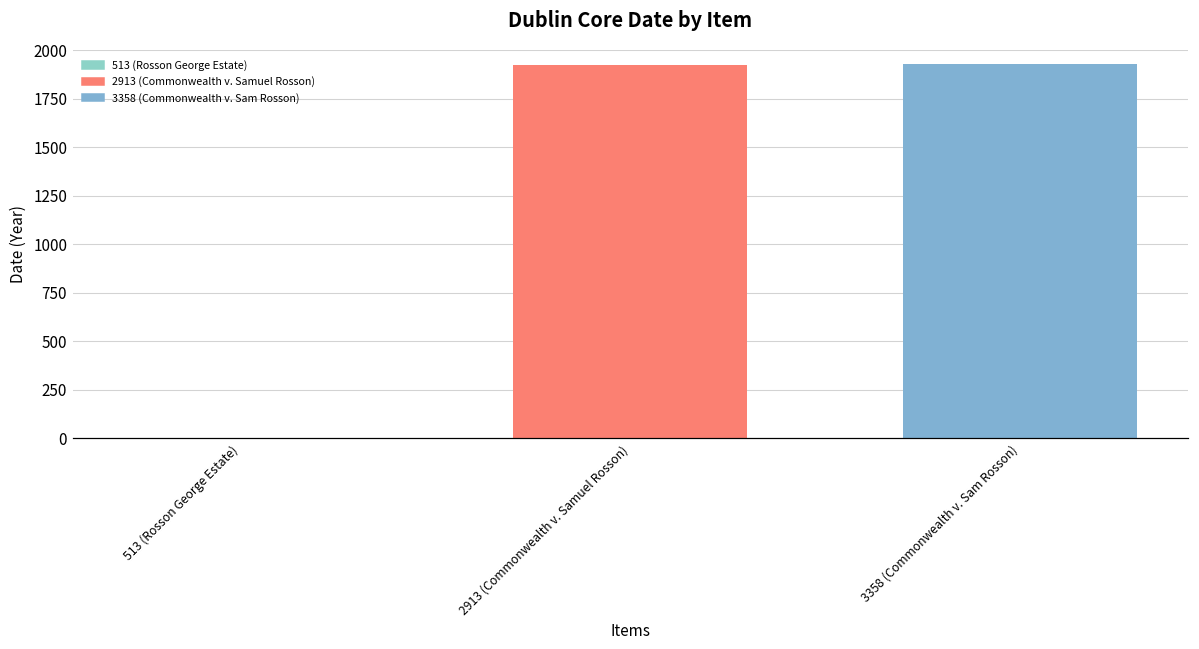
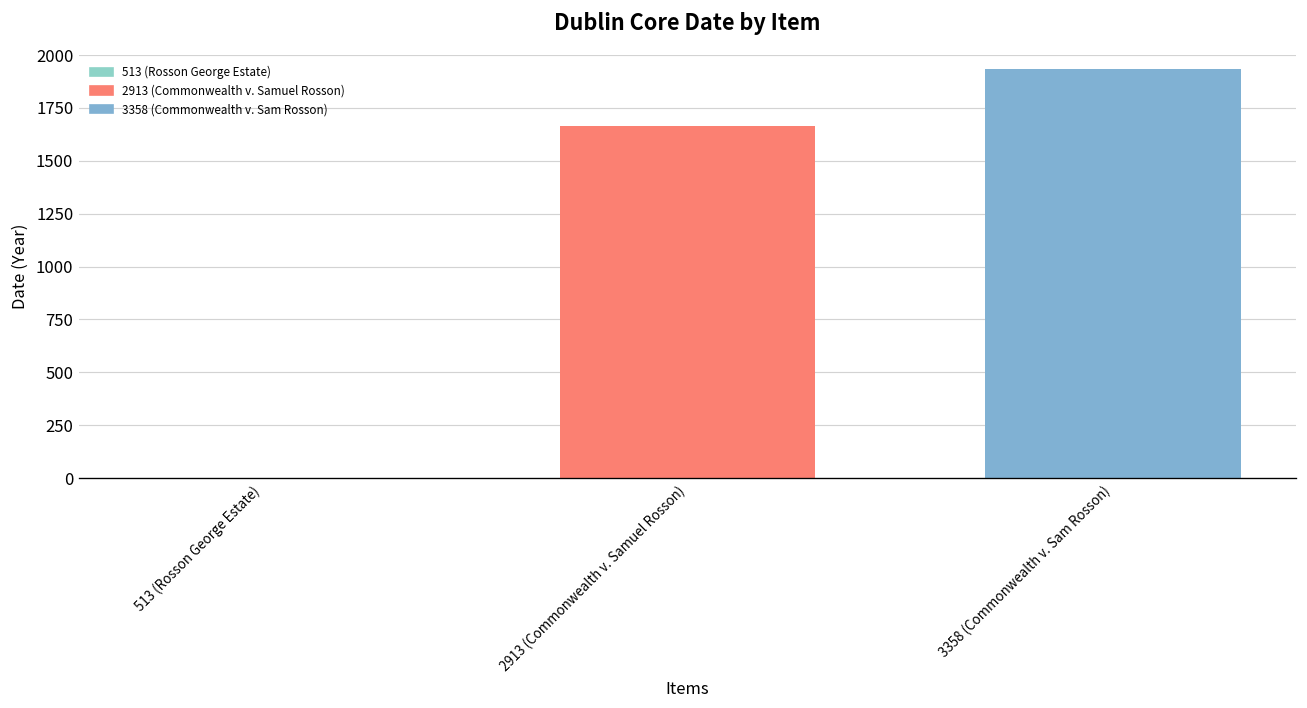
2913 (Commonwealth v. Samuel Rosson): 1920 -> 1660
